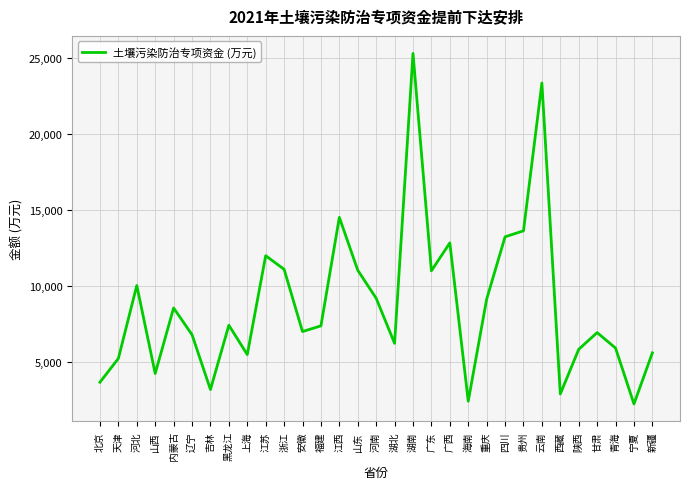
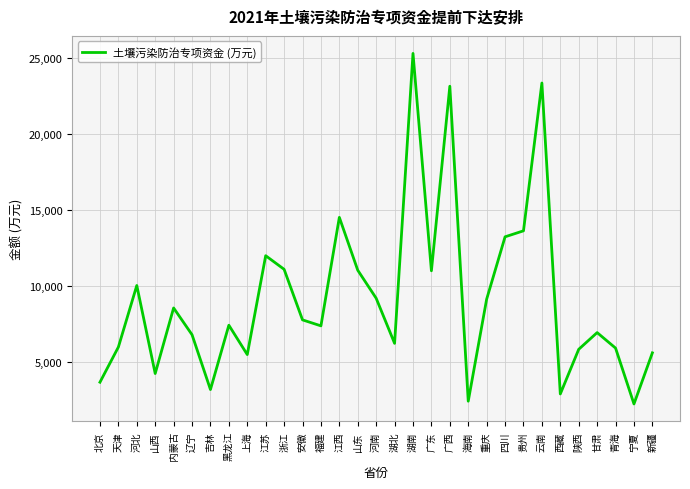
天津: 5,200 -> 6,000
安徽: 7,000 -> 7,800
广西: 12,800 -> 23,100
